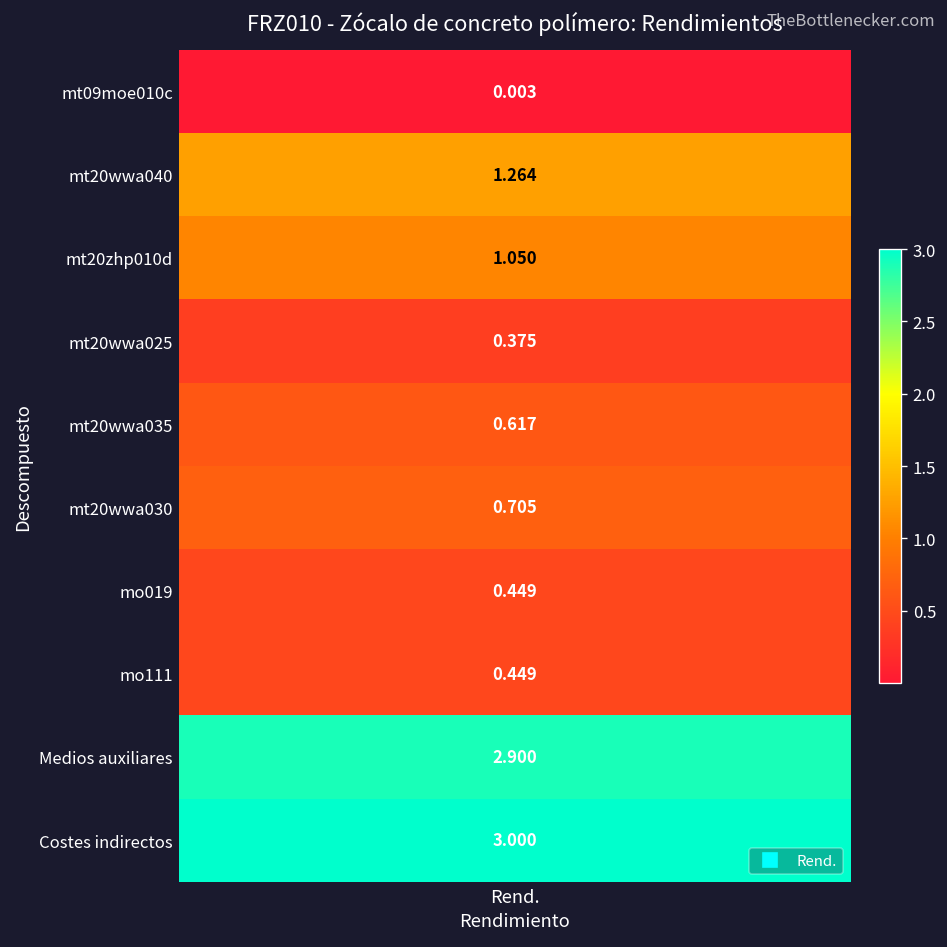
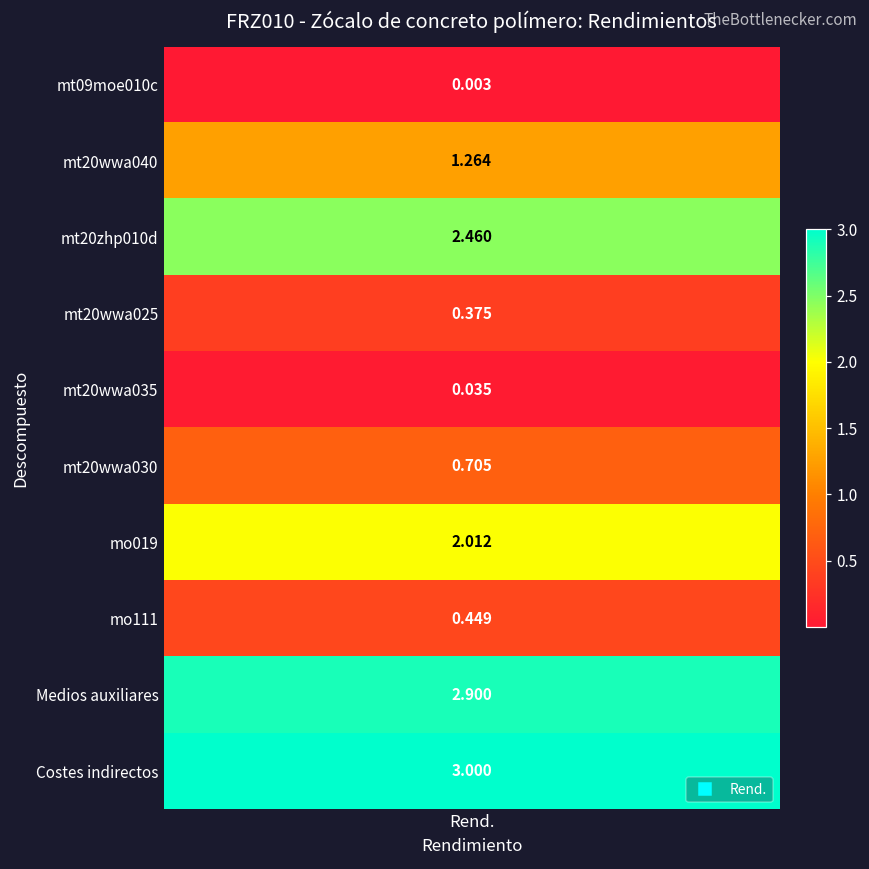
mt20zhp010d, Rend.: 1.050 -> 2.460
mt20wwa035, Rend.: 0.617 -> 0.035
mo019, Rend.: 0.449 -> 2.012
